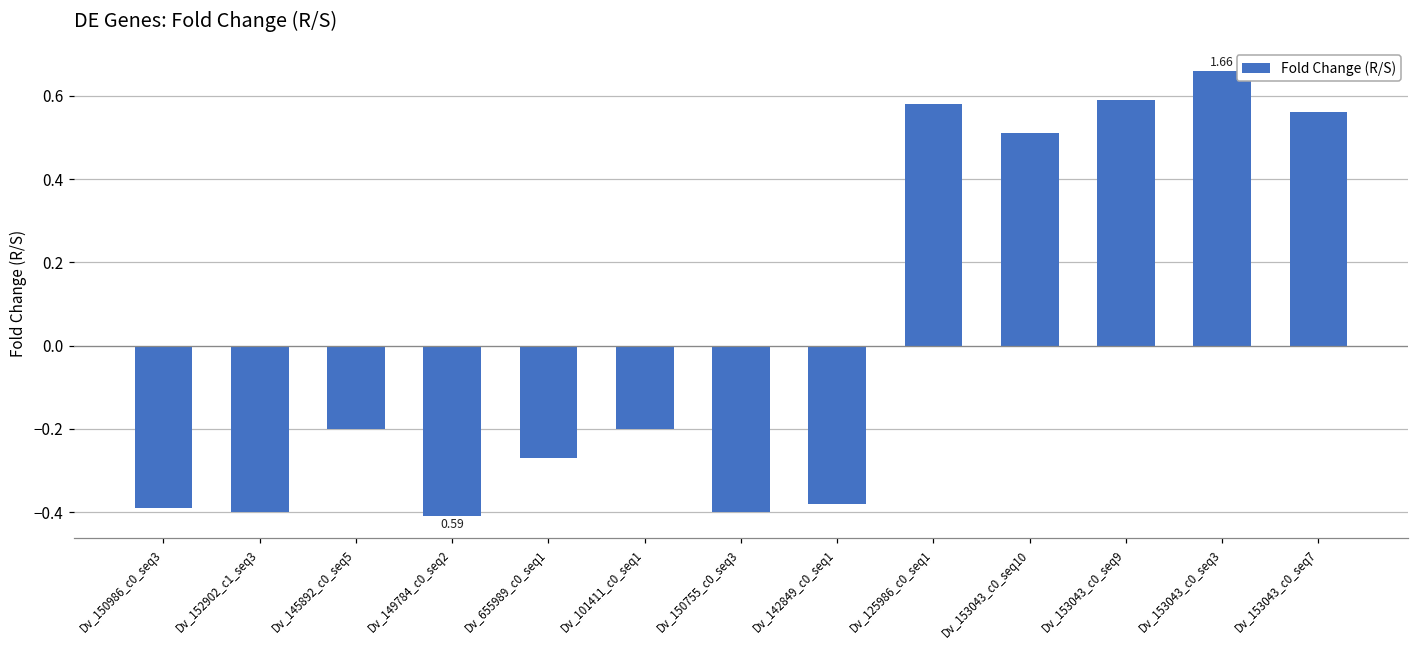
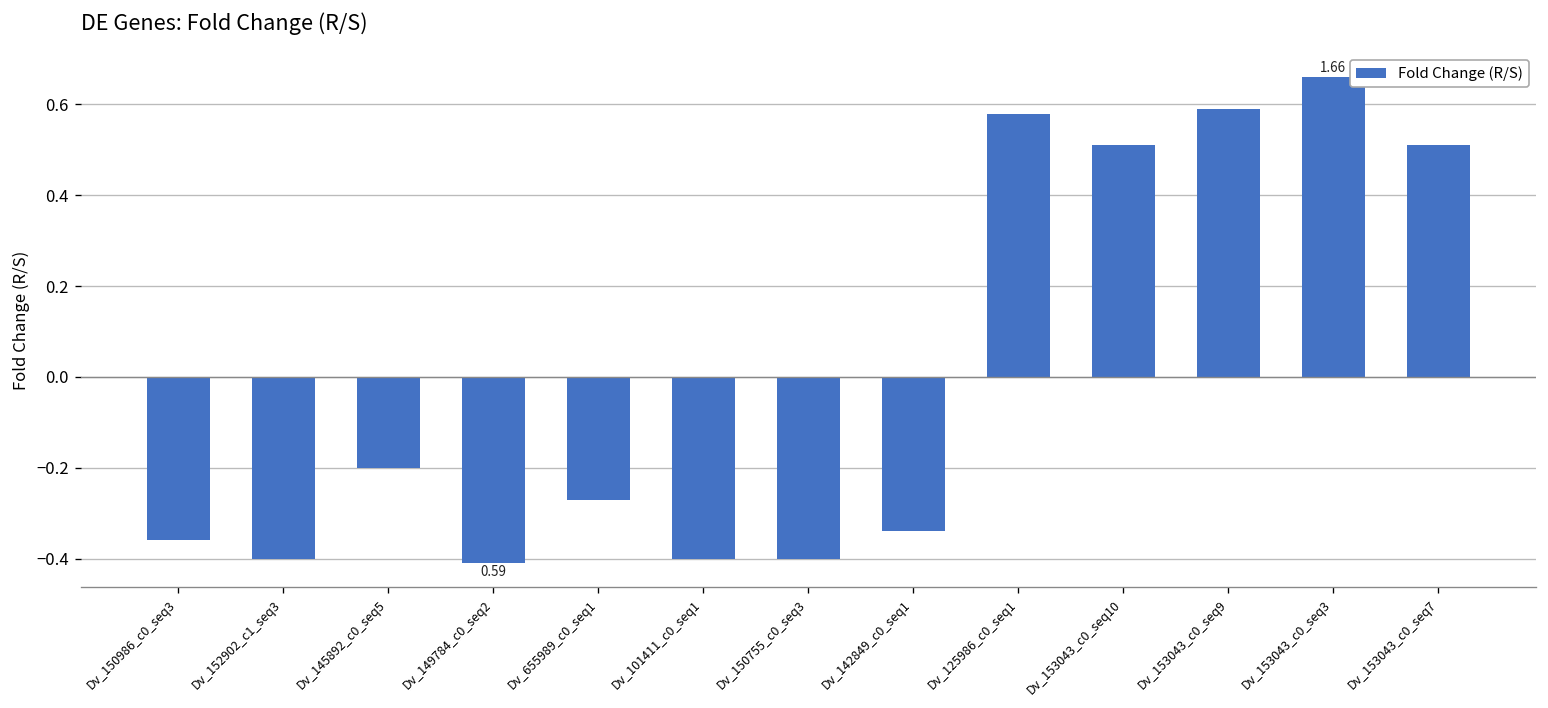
Dv_150986_c0_seq3: -0.39 -> -0.36
Dv_101411_c0_seq1: -0.20 -> -0.40
Dv_142849_c0_seq1: -0.38 -> -0.34
Dv_153043_c0_seq7: 0.56 -> 0.51
